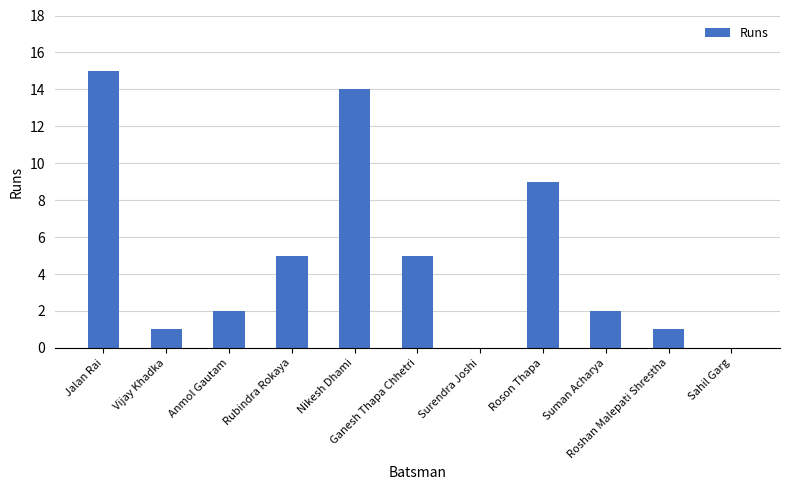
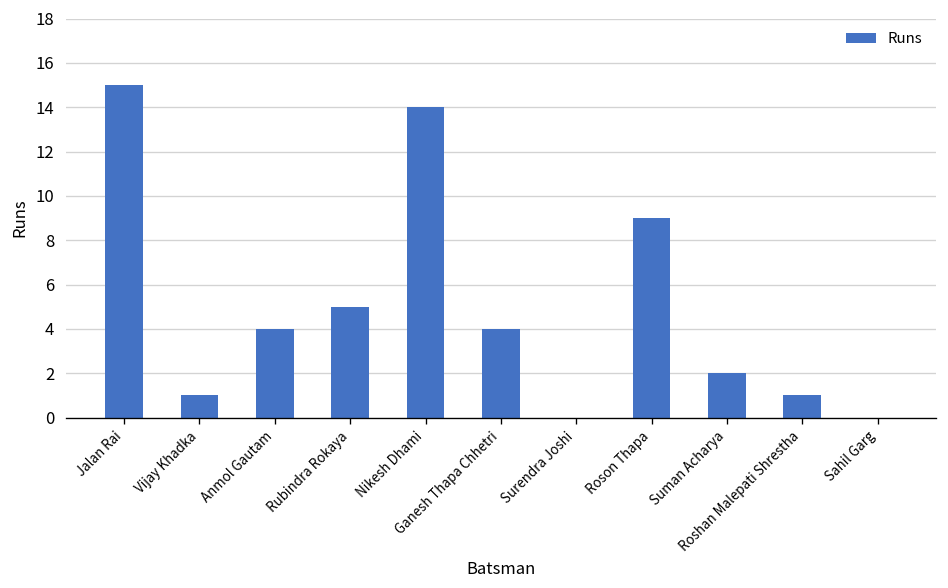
Anmol Gautam: 2 -> 4
Ganesh Thapa Chhetri: 5 -> 4
